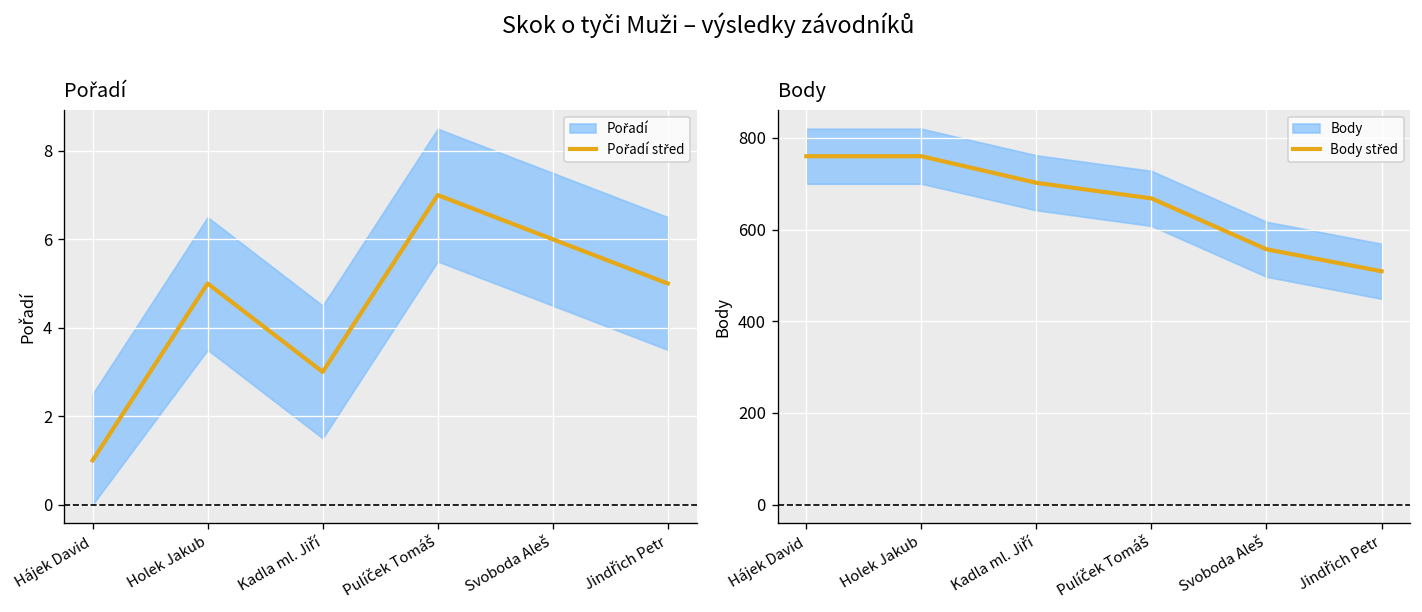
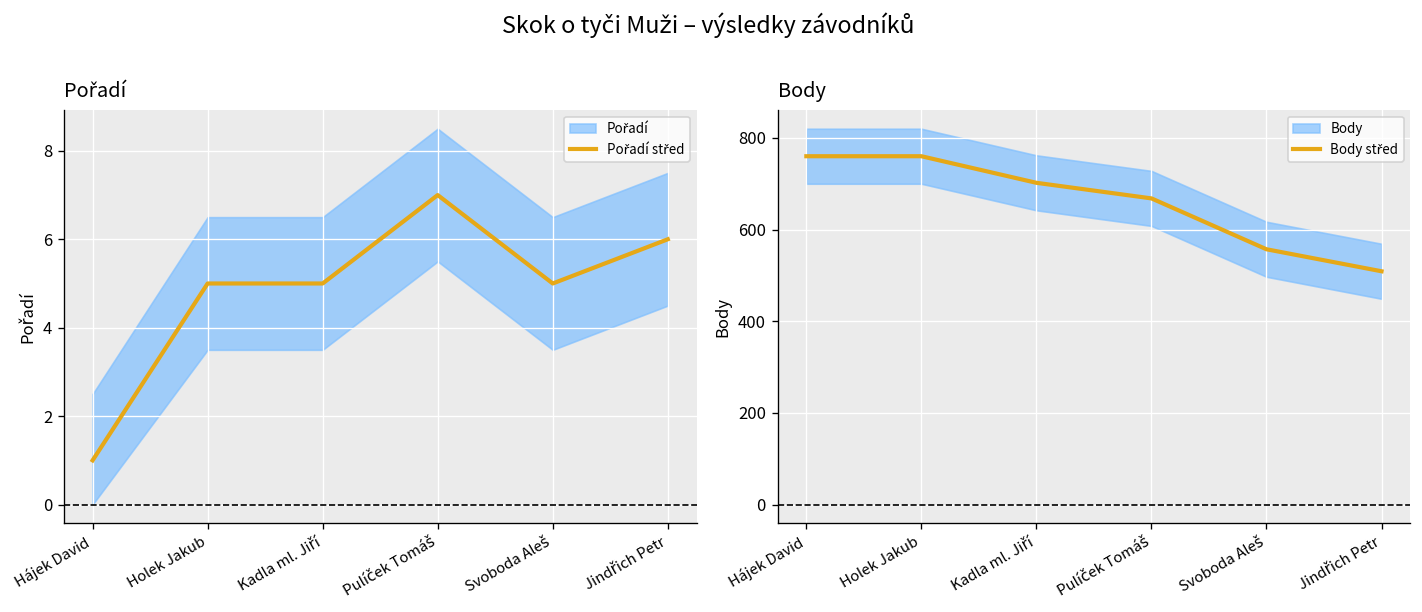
Pořadí, Pořadí střed, Kadla ml. Jiří: 3 -> 5
Pořadí, Pořadí střed, Svoboda Aleš: 6 -> 5
Pořadí, Pořadí střed, Jindřich Petr: 5 -> 6
